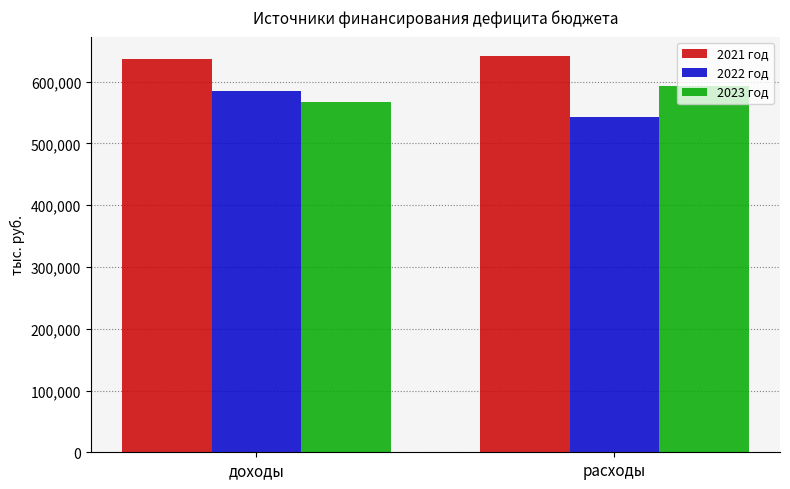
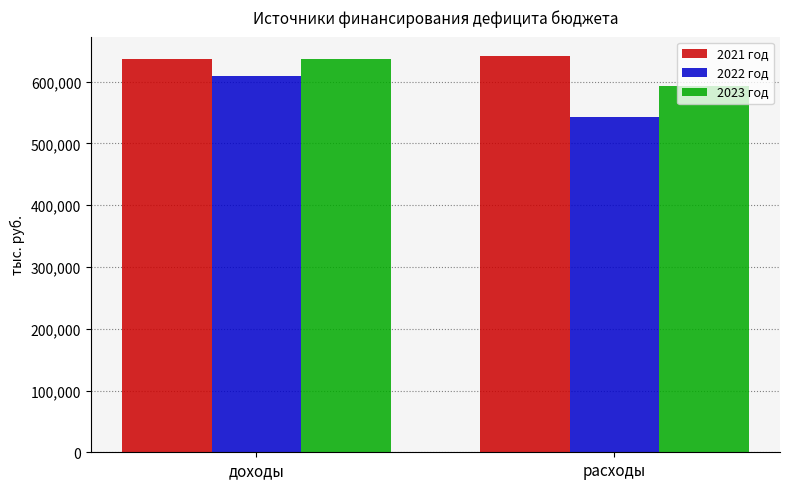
2022 год, доходы: 580,000 -> 610,000
2023 год, доходы: 570,000 -> 640,000
